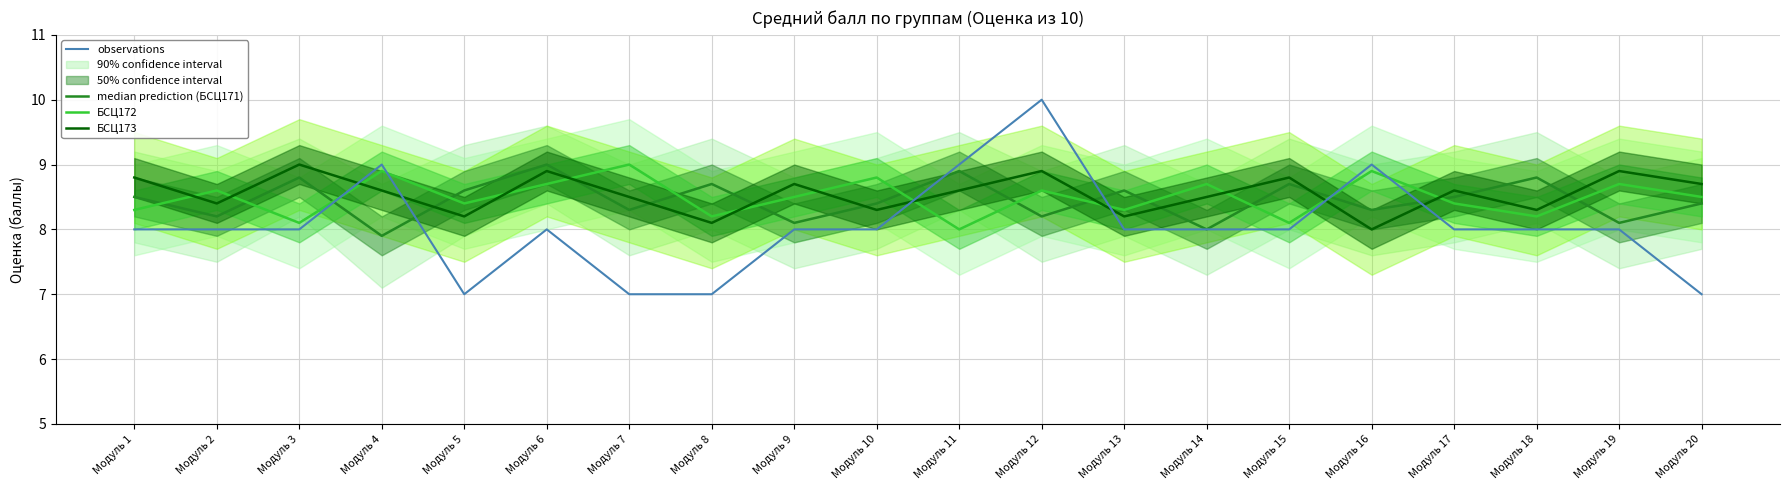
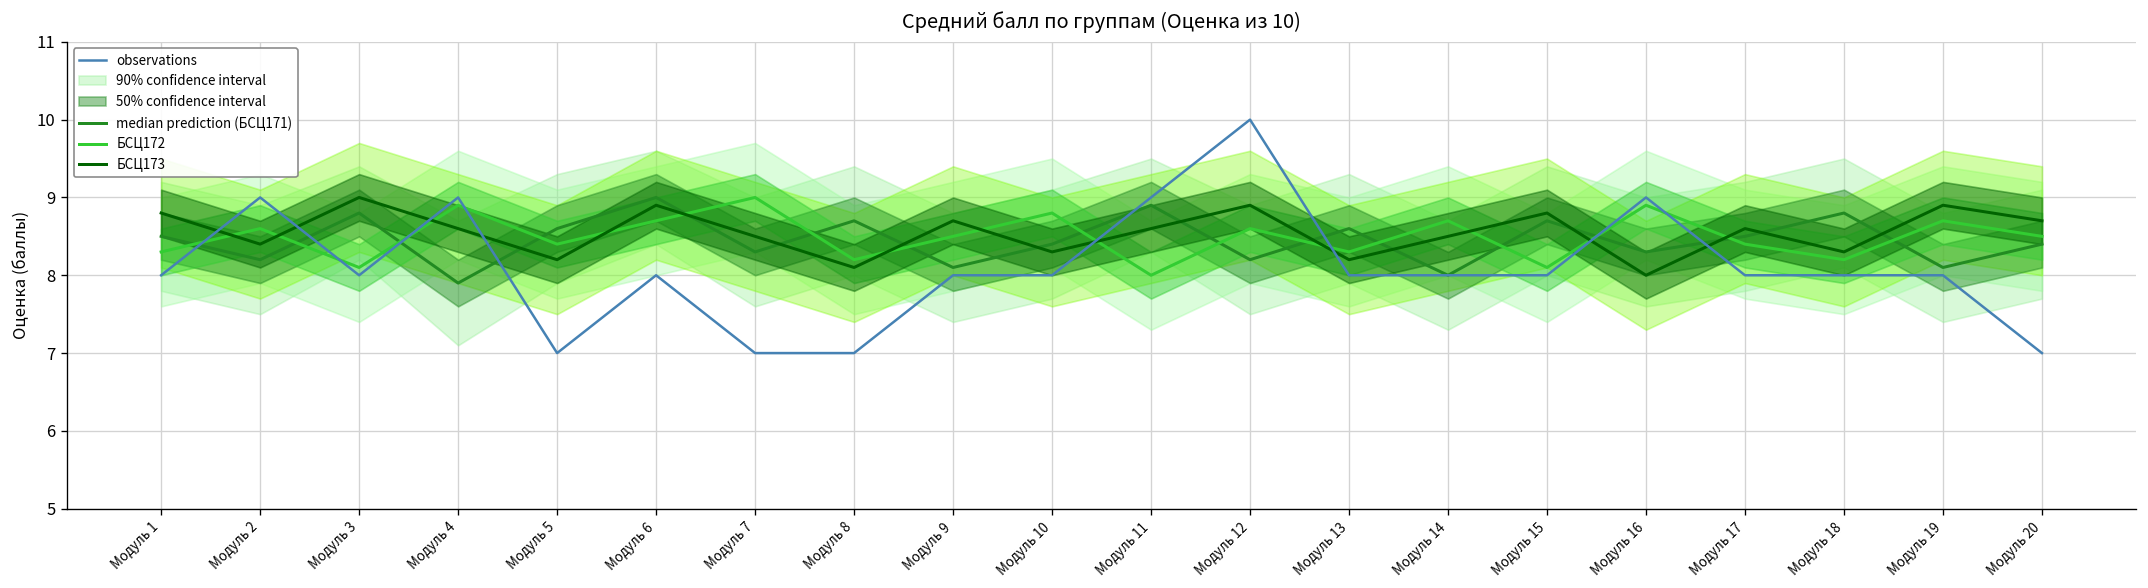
observations, Модуль 2: 8 -> 9
